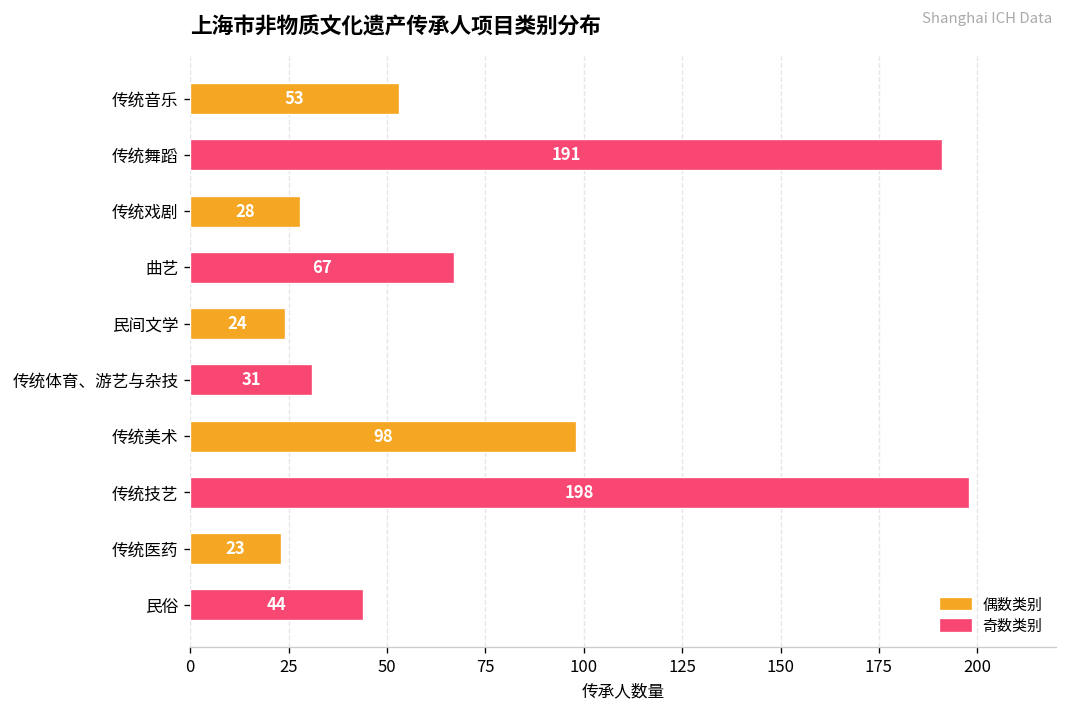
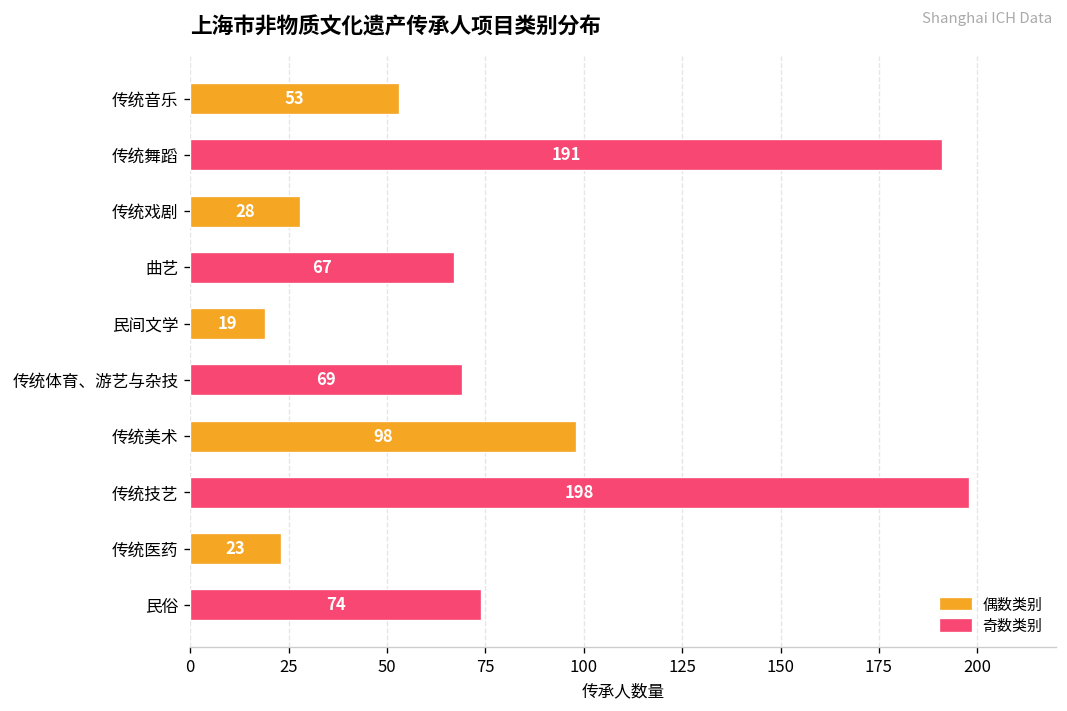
民间文学: 24 -> 19
传统体育、游艺与杂技: 31 -> 69
民俗: 44 -> 74
